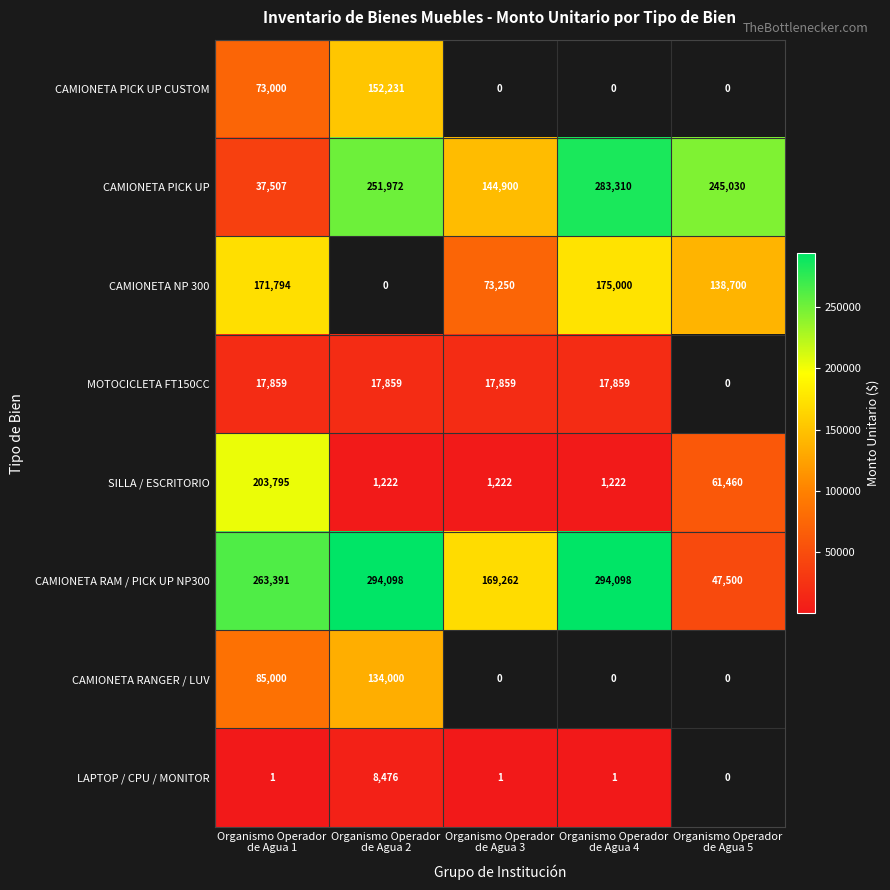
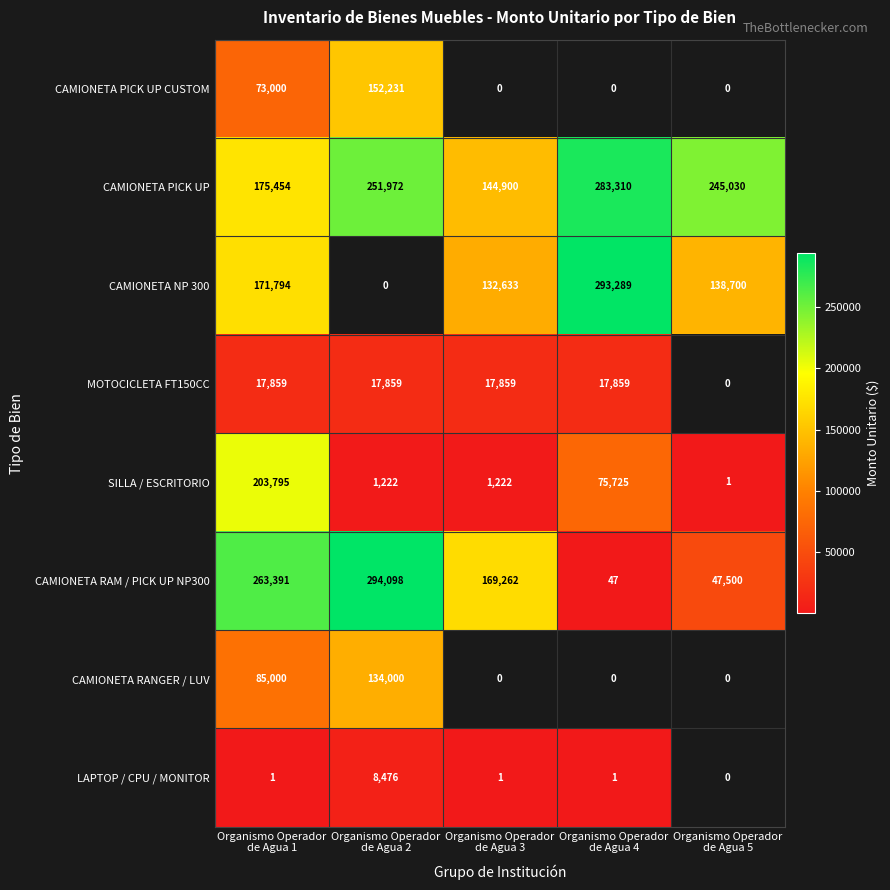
CAMIONETA PICK UP, Organismo Operador de Agua 1: 37,507 -> 175,454
CAMIONETA NP 300, Organismo Operador de Agua 3: 73,250 -> 132,633
CAMIONETA NP 300, Organismo Operador de Agua 4: 175,000 -> 293,289
SILLA / ESCRITORIO, Organismo Operador de Agua 4: 1,222 -> 75,725
SILLA / ESCRITORIO, Organismo Operador de Agua 5: 61,460 -> 1
CAMIONETA RAM / PICK UP NP300, Organismo Operador de Agua 4: 294,098 -> 47
